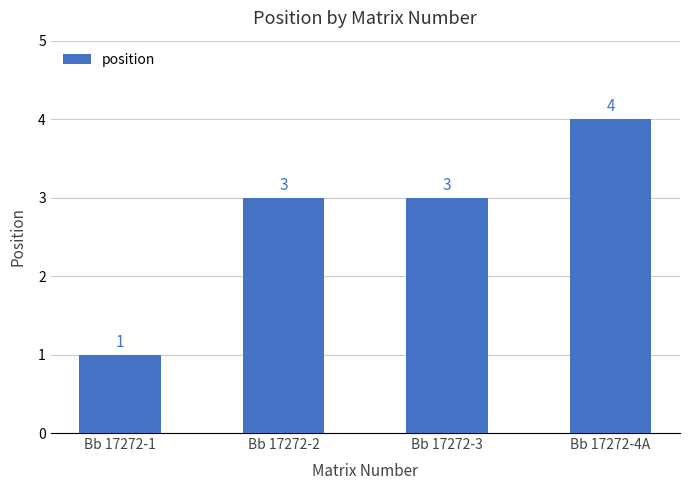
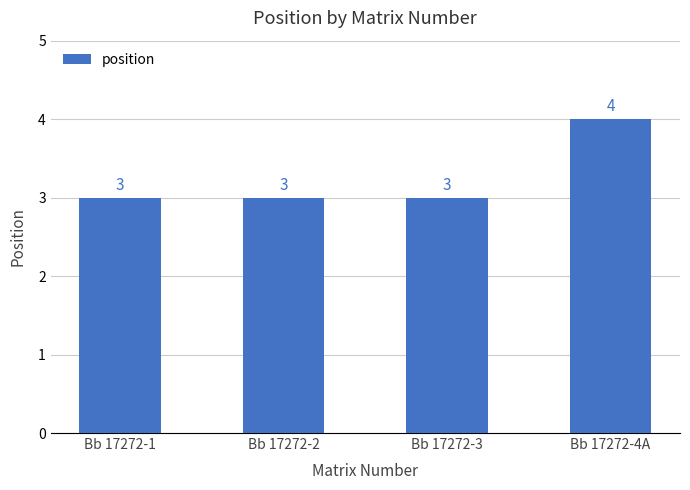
Bb 17272-1: 1 -> 3
